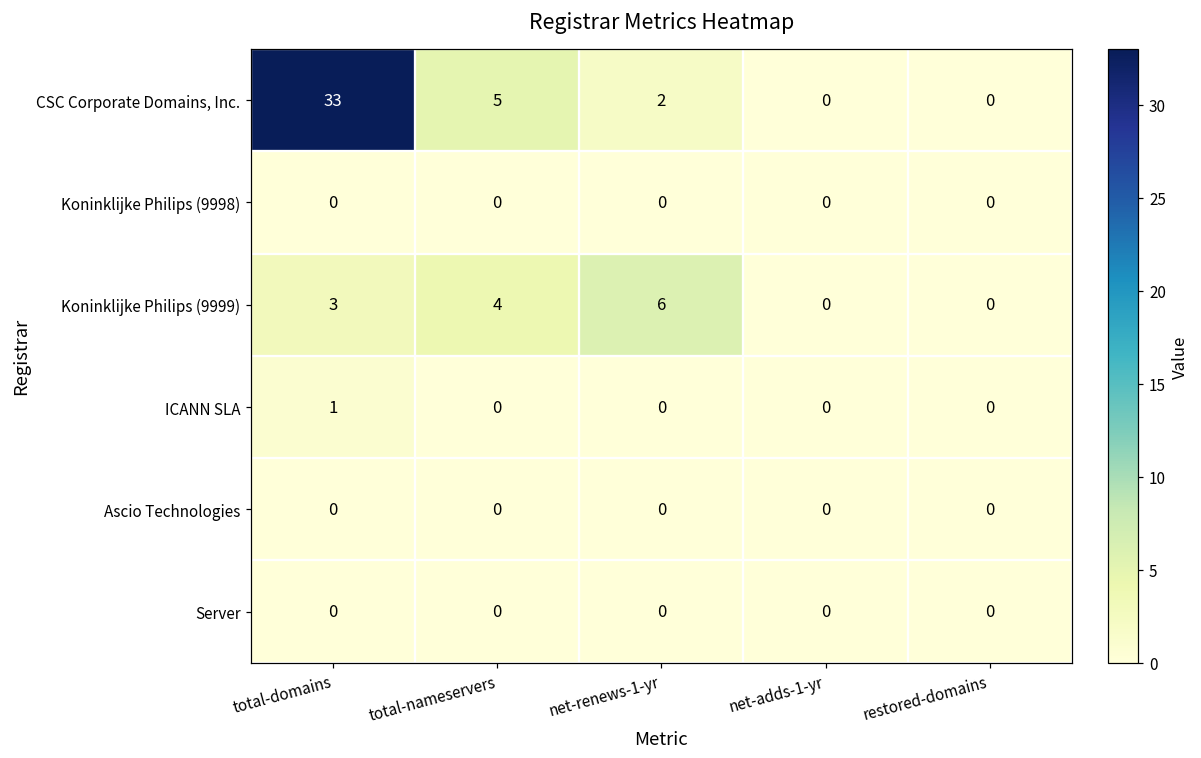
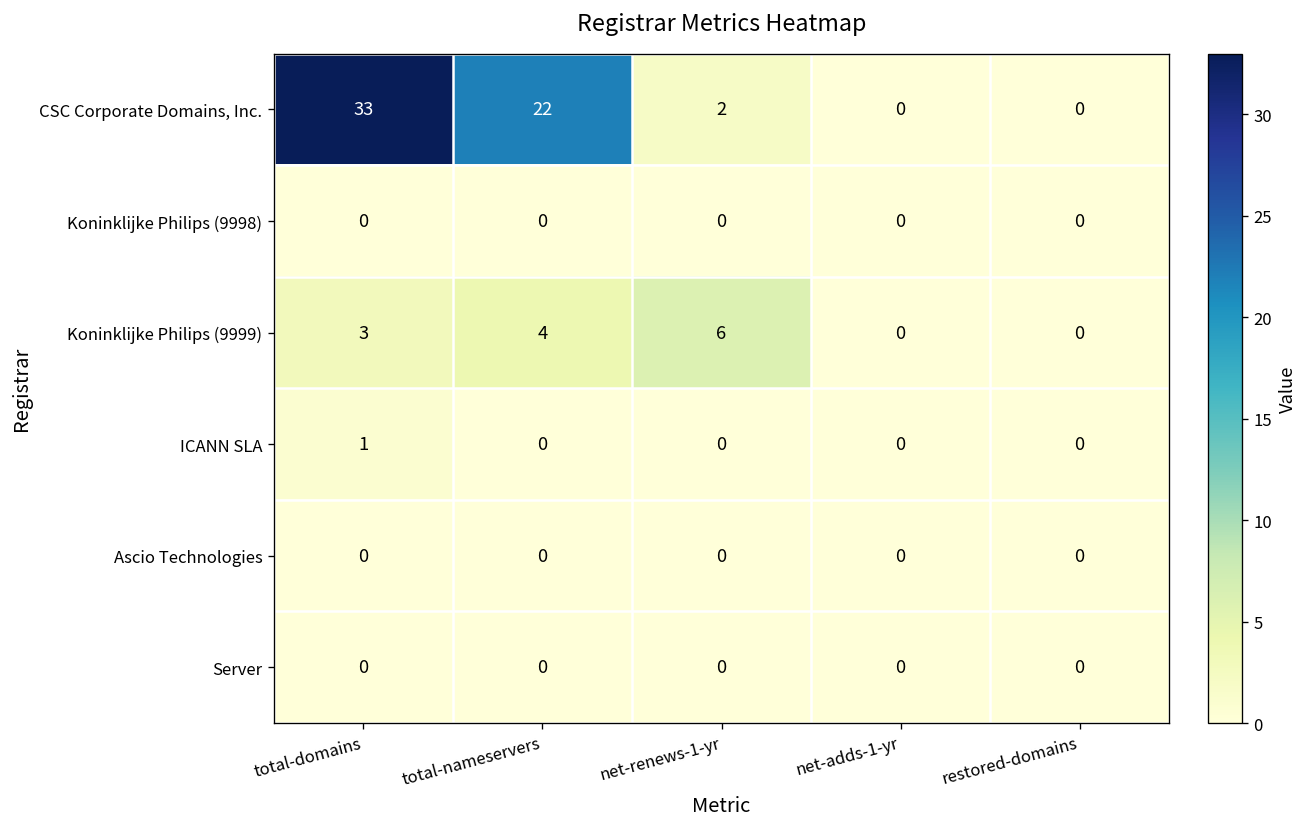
CSC Corporate Domains, Inc., total-nameservers: 5 -> 22
